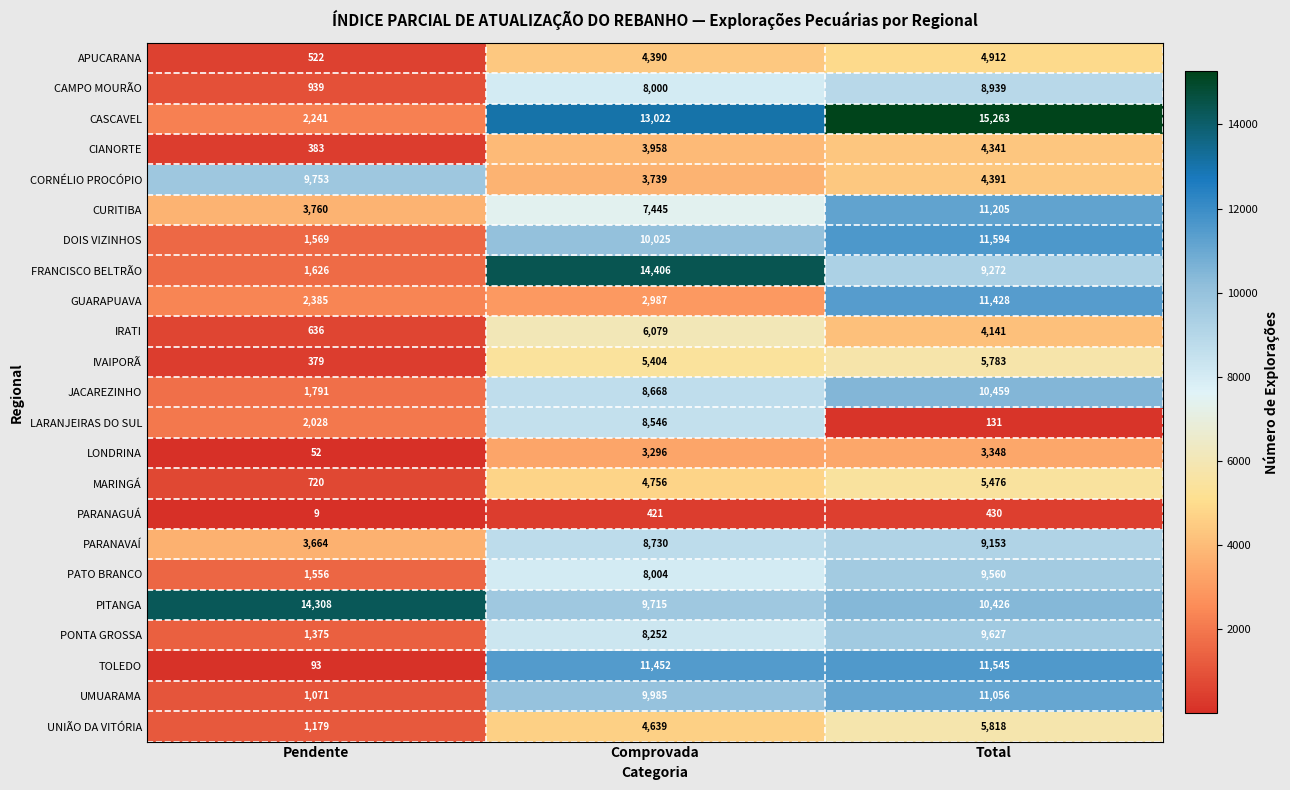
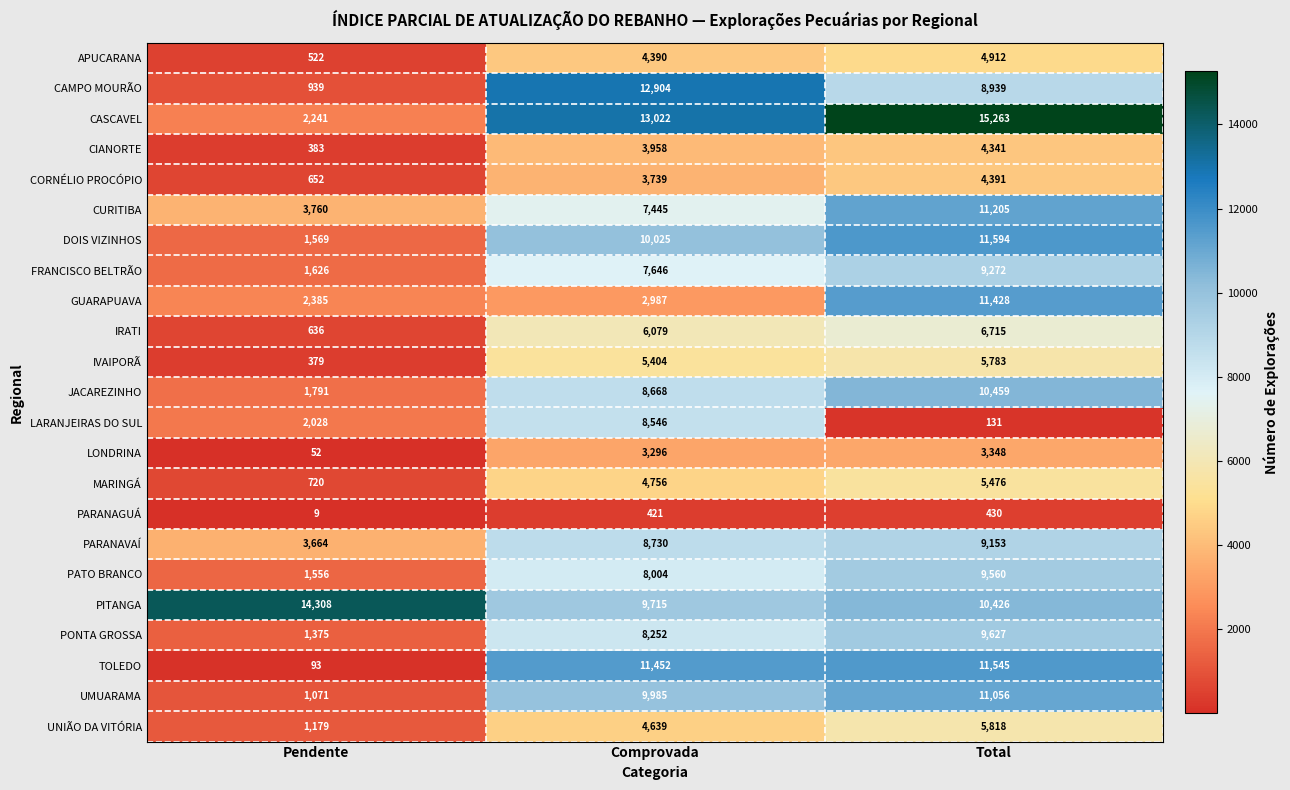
CAMPO MOURÃO, Comprovada: 8,000 -> 12,904
CORNÉLIO PROCÓPIO, Pendente: 9,753 -> 652
FRANCISCO BELTRÃO, Comprovada: 14,406 -> 7,646
IRATI, Total: 4,141 -> 6,715
